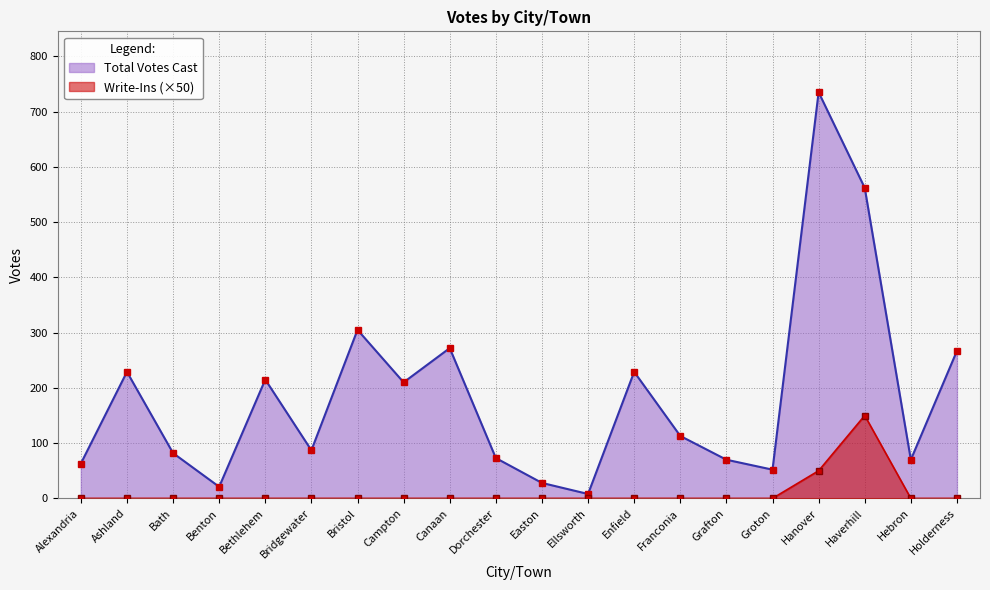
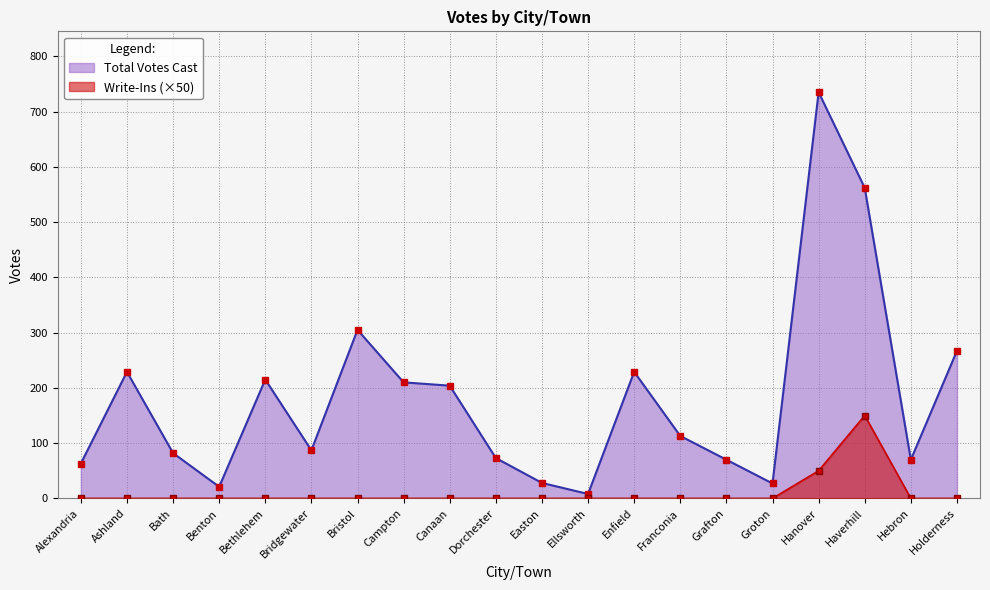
Total Votes Cast, Canaan: 270 -> 200
Total Votes Cast, Groton: 50 -> 30
